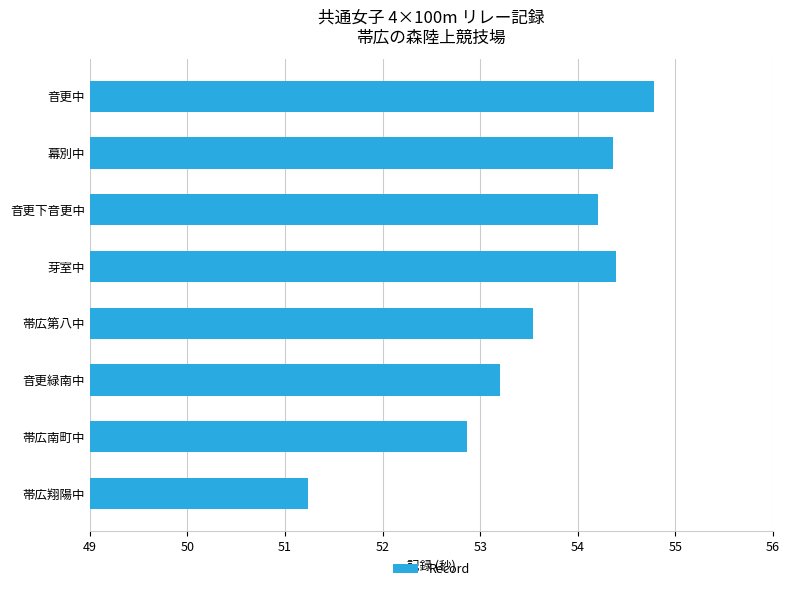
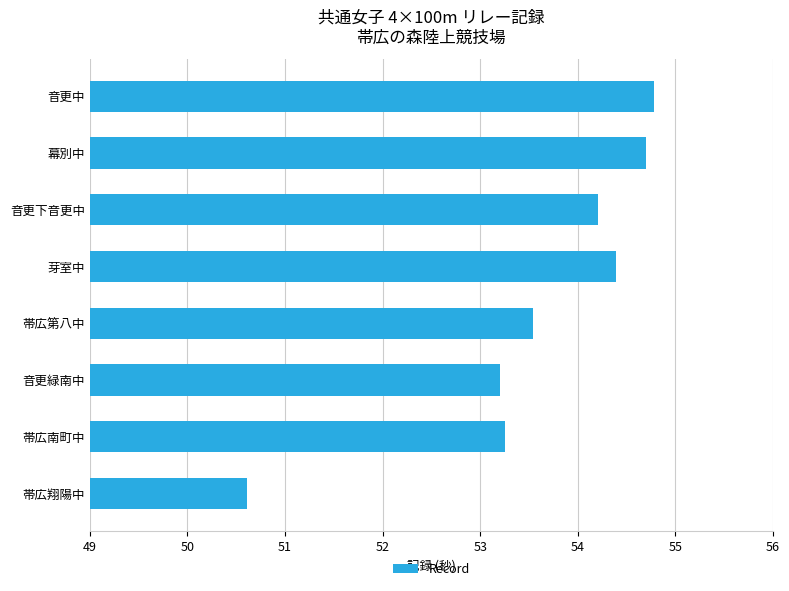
幕別中: 54.4 -> 54.7
帯広南町中: 52.9 -> 53.3
帯広翔陽中: 51.2 -> 50.6
